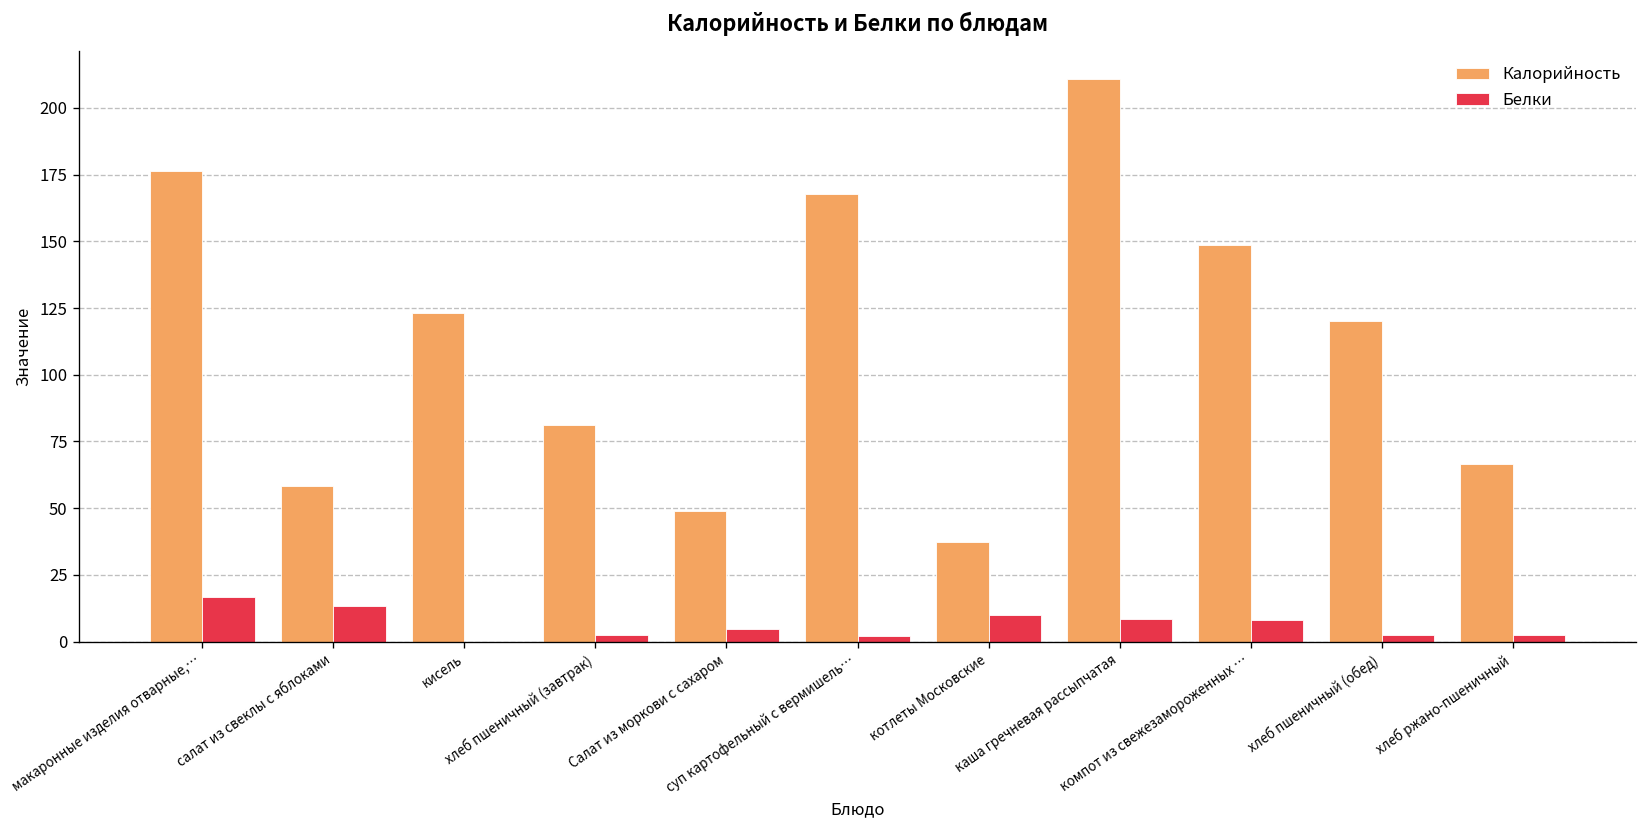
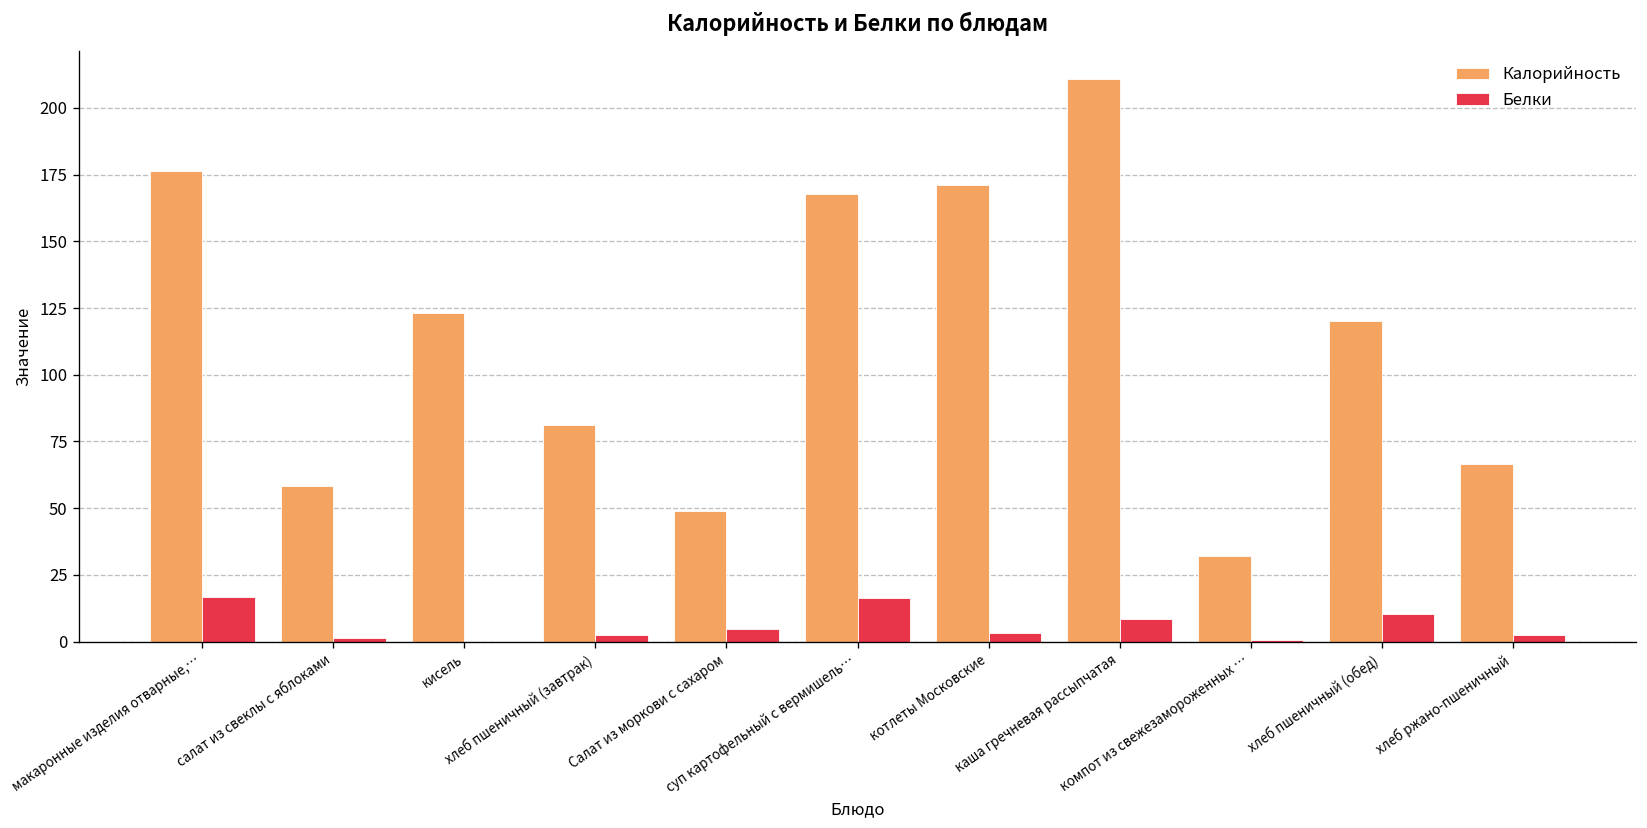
Белки, салат из свеклы с яблоками: 14 -> 1
Белки, суп картофельный с вермишель…: 2 -> 16
Калорийность, котлеты Московские: 37 -> 171
Белки, котлеты Московские: 10 -> 3
Калорийность, компот из свежезамороженных …: 149 -> 32
Белки, компот из свежезамороженных …: 8 -> 1
Белки, хлеб пшеничный (обед): 2 -> 10
